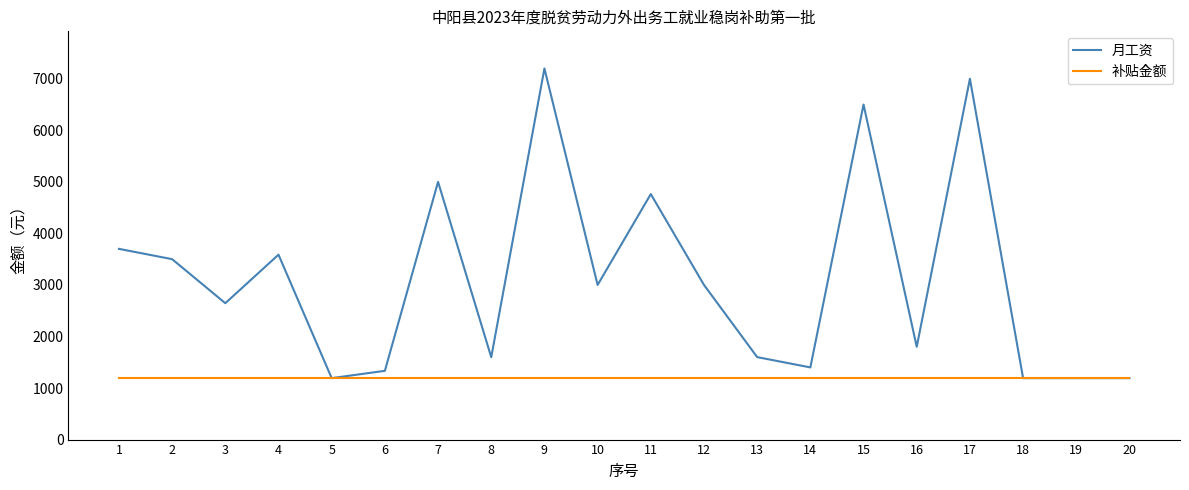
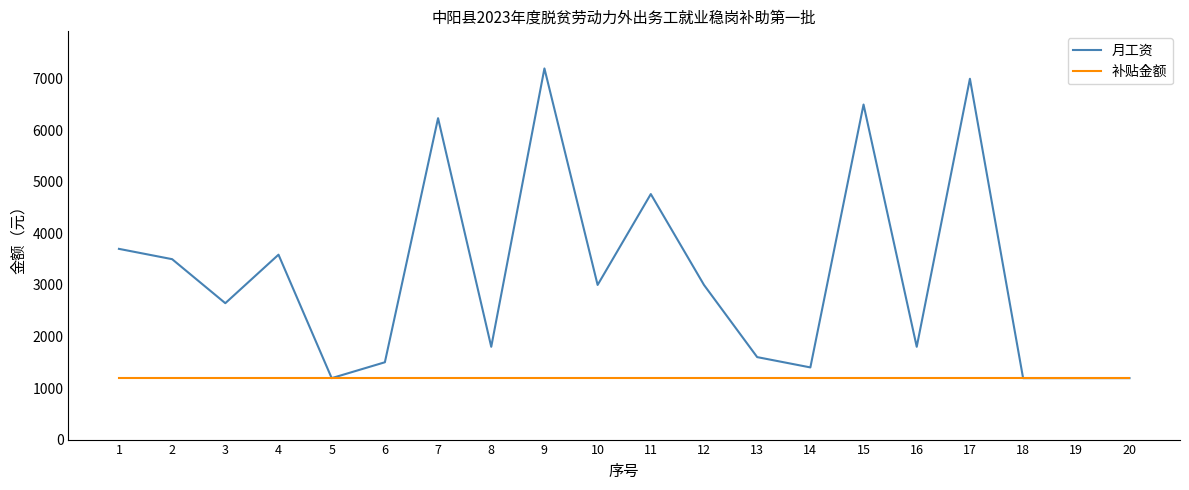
月工资, 6: 1300 -> 1500
月工资, 7: 5000 -> 6200
月工资, 8: 1600 -> 1800
